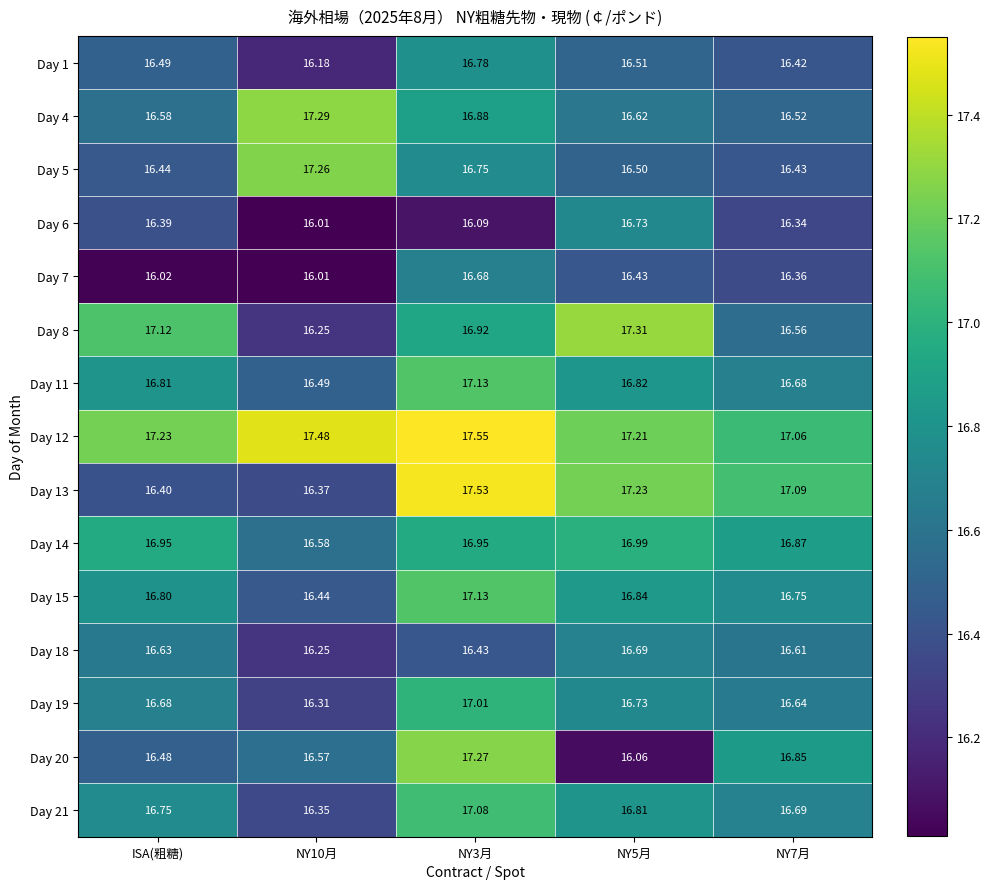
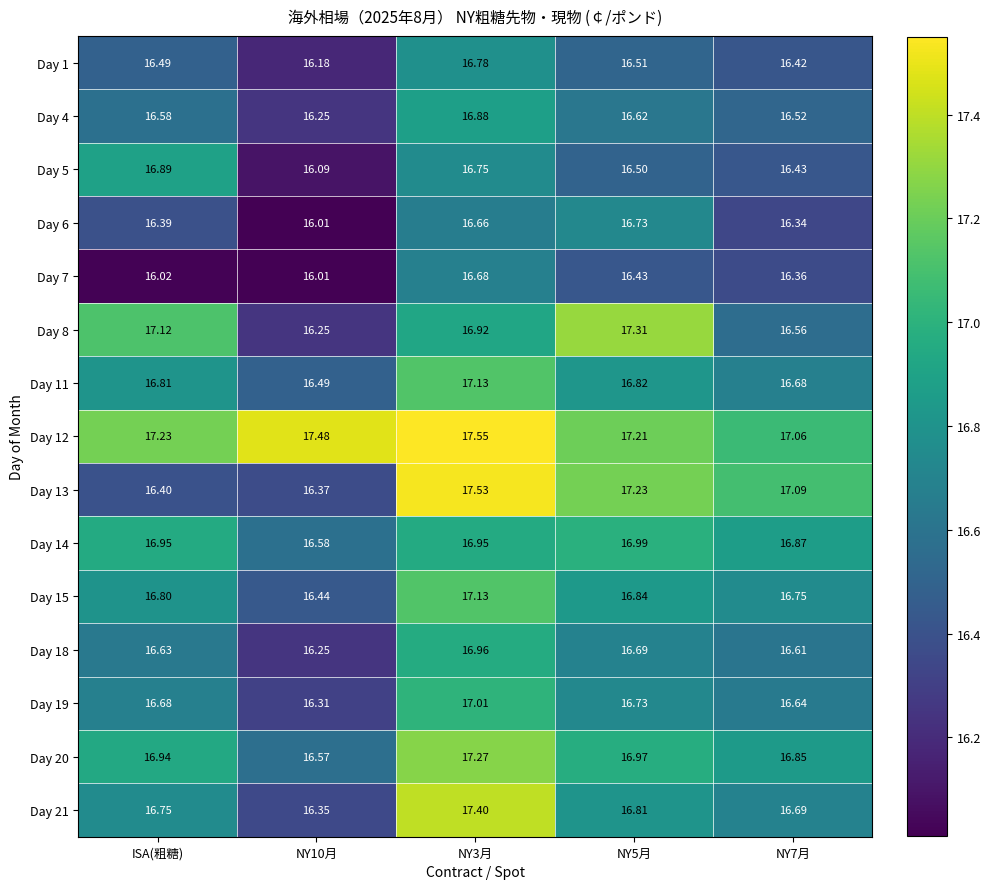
Day 4, NY10月: 17.29 -> 16.25
Day 5, ISA(粗糖): 16.44 -> 16.89
Day 5, NY10月: 17.26 -> 16.09
Day 6, NY3月: 16.09 -> 16.66
Day 18, NY3月: 16.43 -> 16.96
Day 20, ISA(粗糖): 16.48 -> 16.94
Day 20, NY5月: 16.06 -> 16.97
Day 21, NY3月: 17.08 -> 17.40
